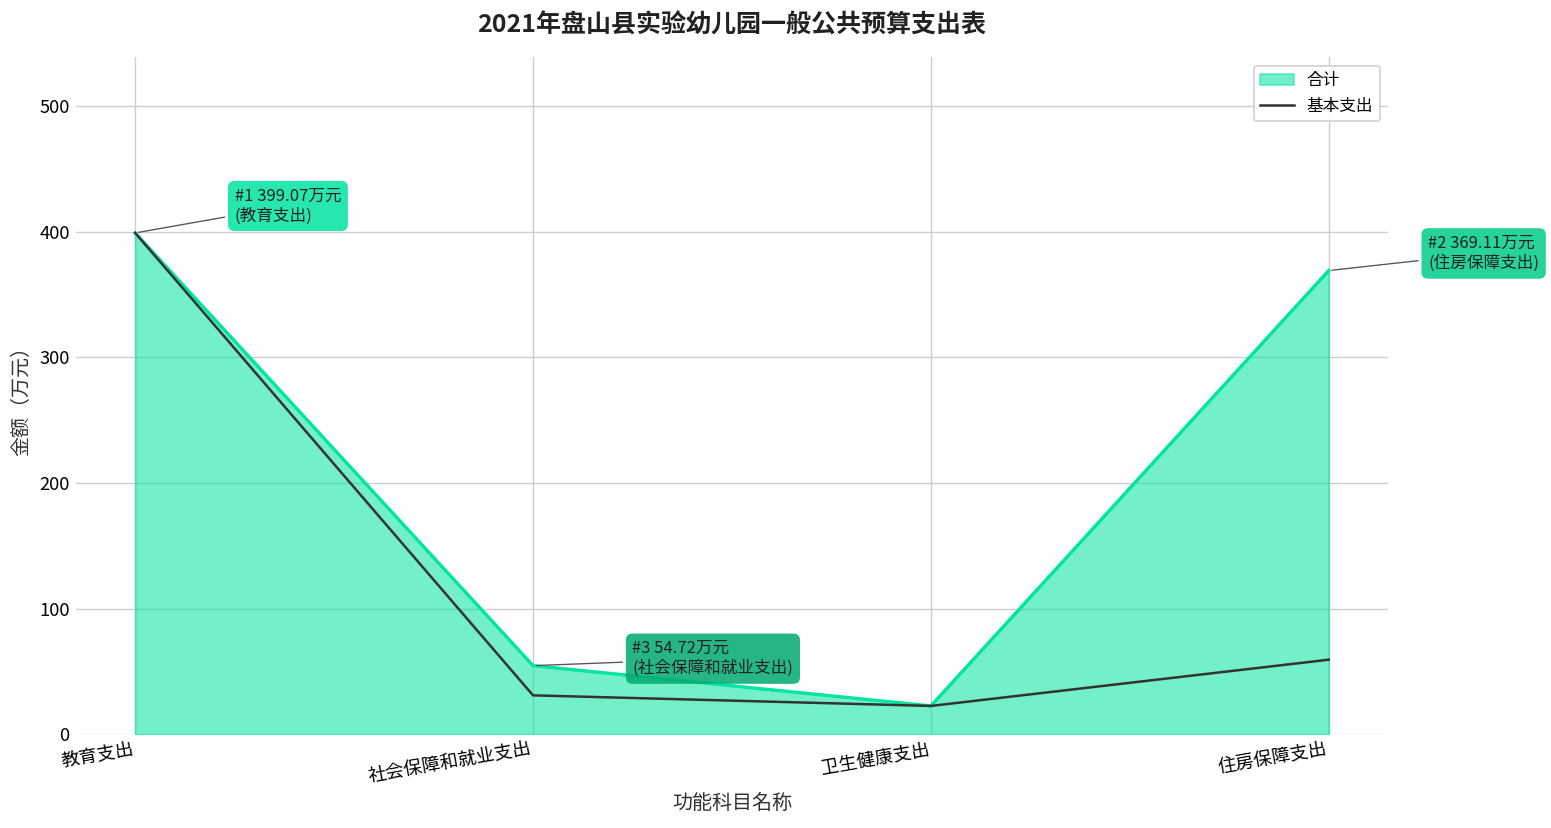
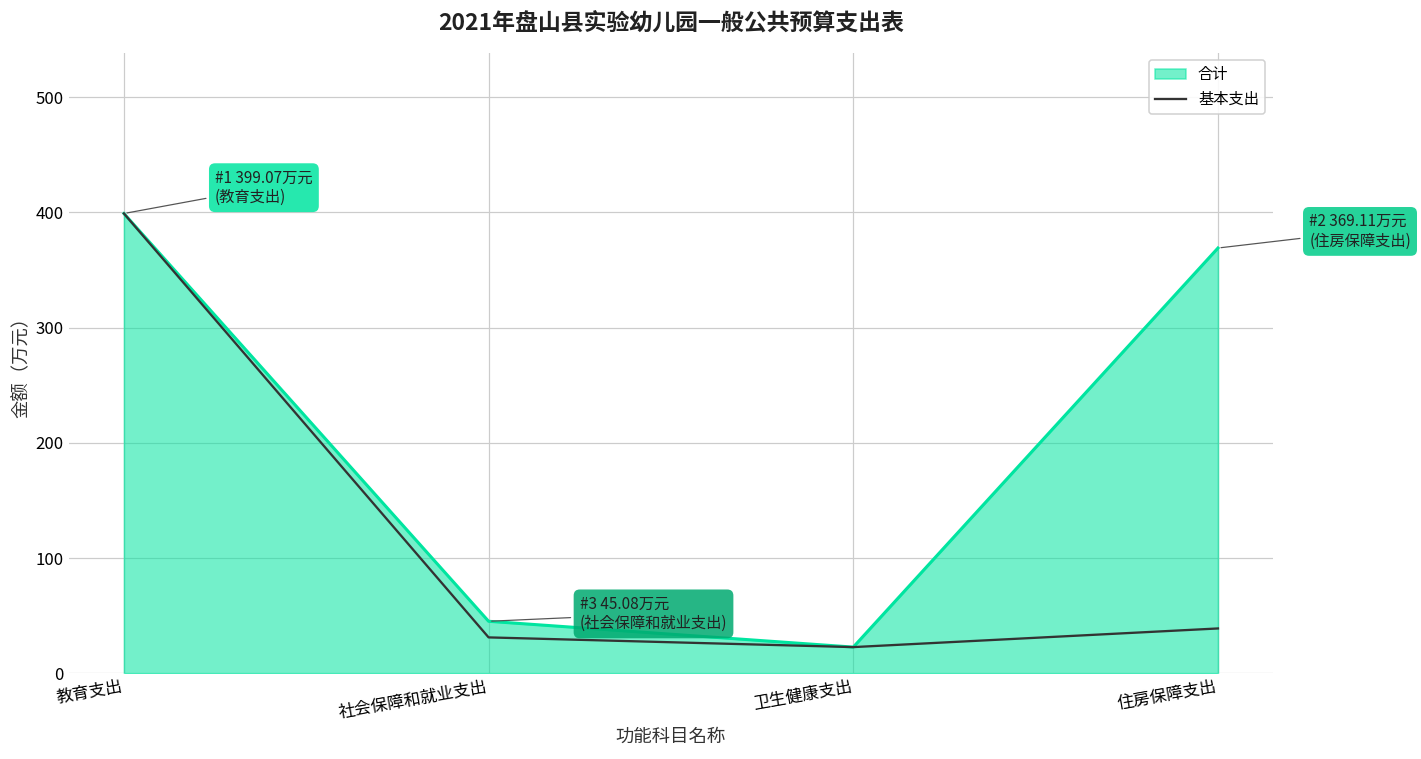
合计, 社会保障和就业支出: 54.72 -> 45.08
基本支出, 住房保障支出: 59 -> 39
